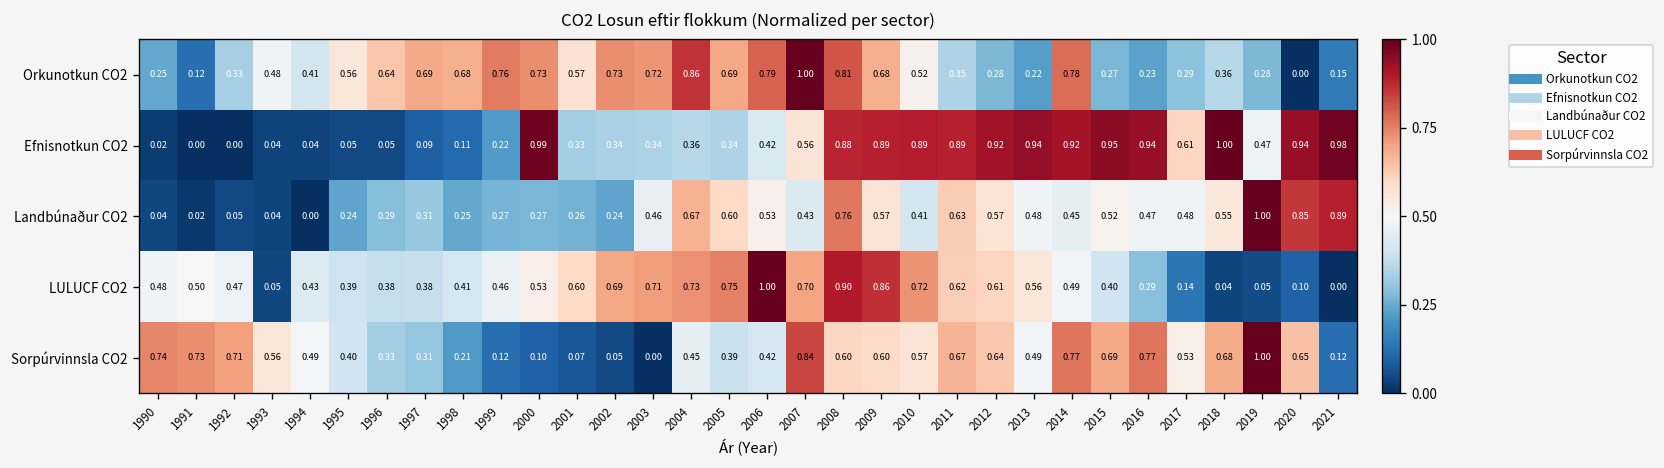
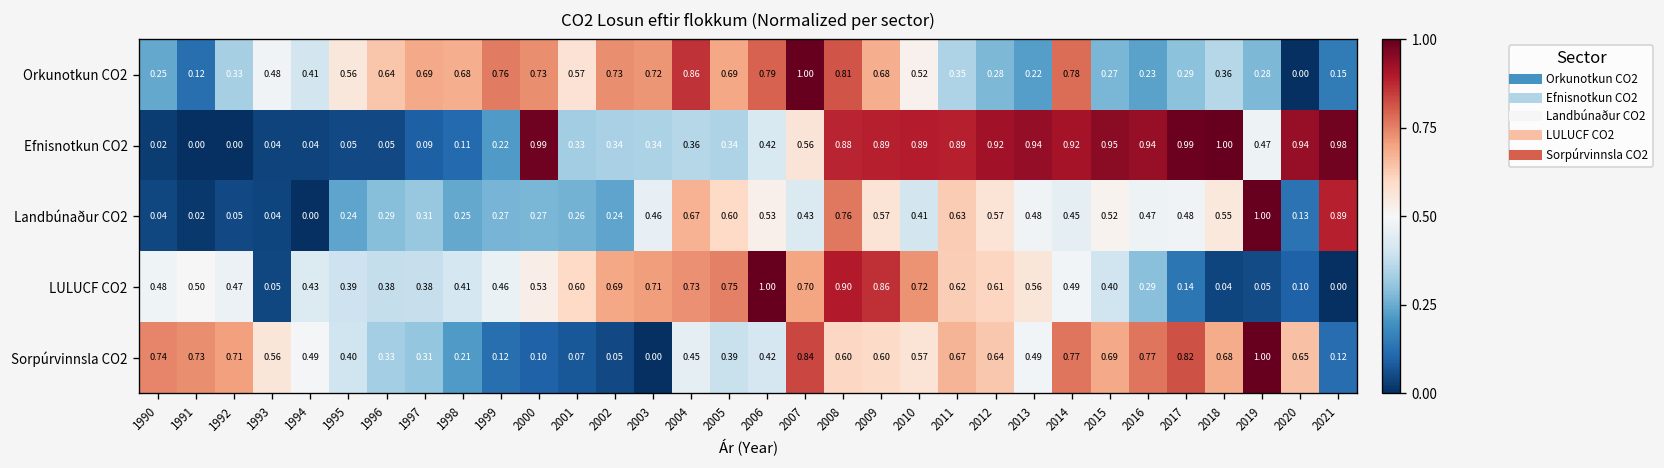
Efnisnotkun CO2, 2017: 0.61 -> 0.99
Landbúnaður CO2, 2020: 0.85 -> 0.13
Sorpúrvinnsla CO2, 2017: 0.53 -> 0.82
